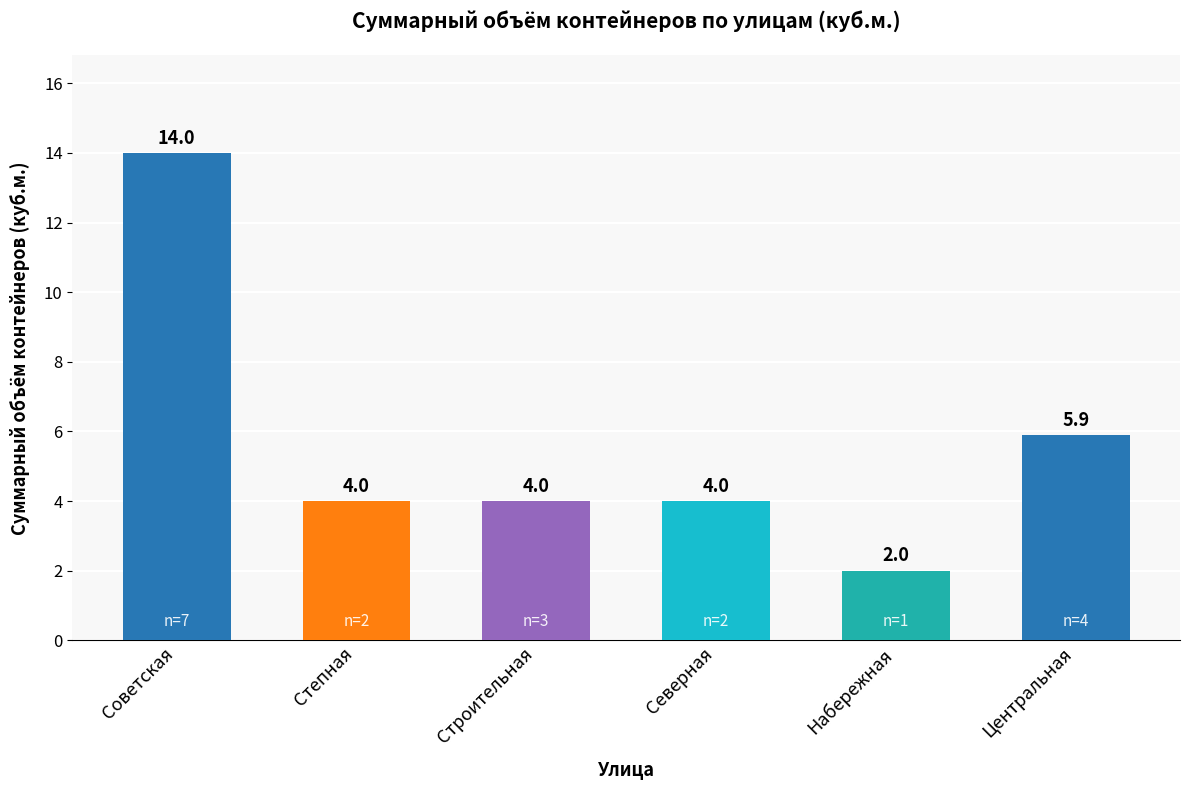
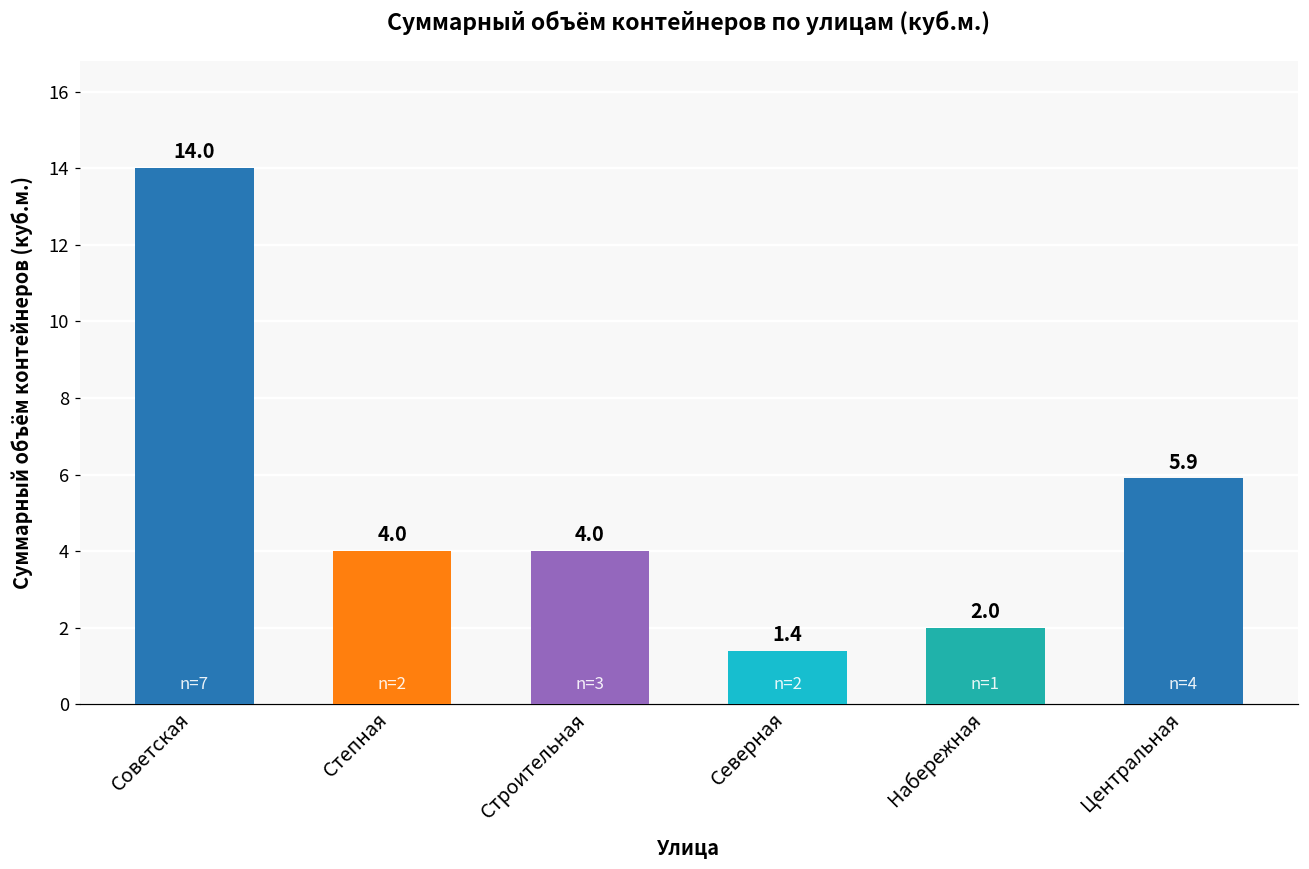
Северная: 4.0 -> 1.4
